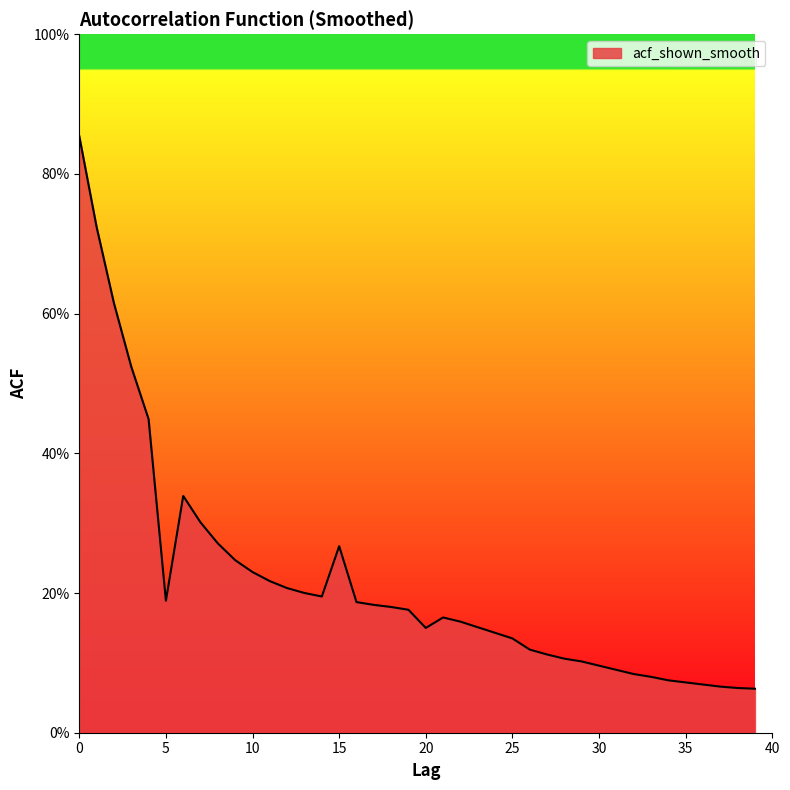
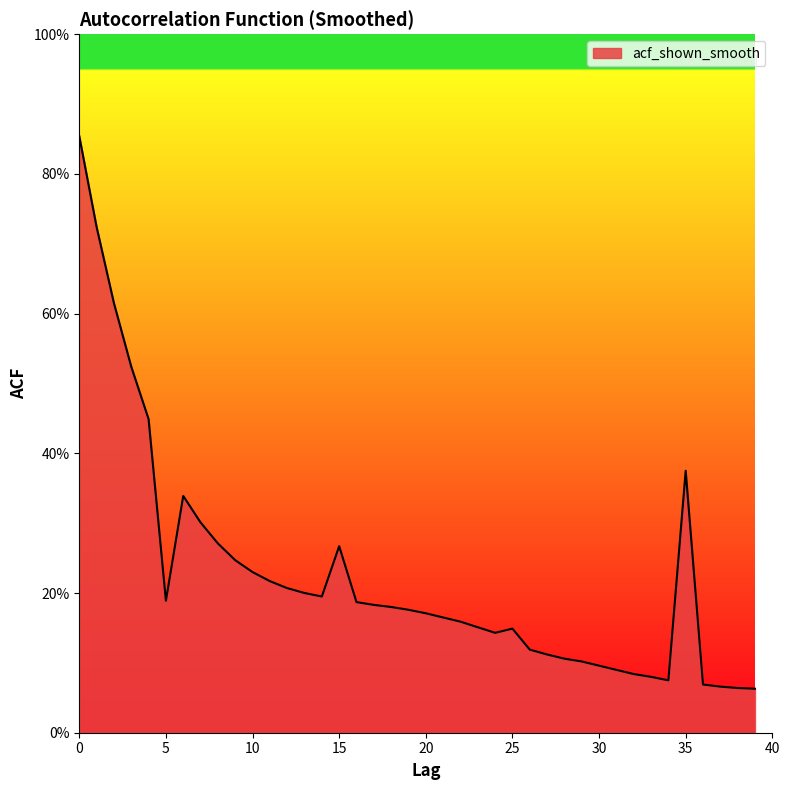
20: 15% -> 17%
25: 14% -> 15%
35: 7% -> 38%
